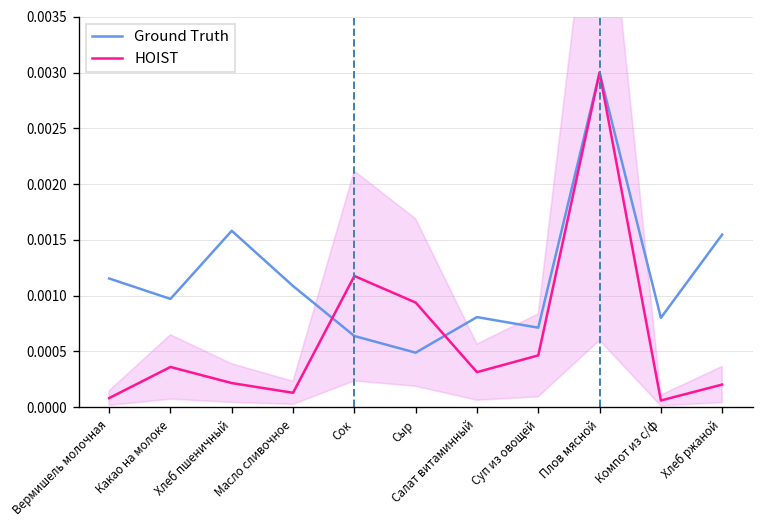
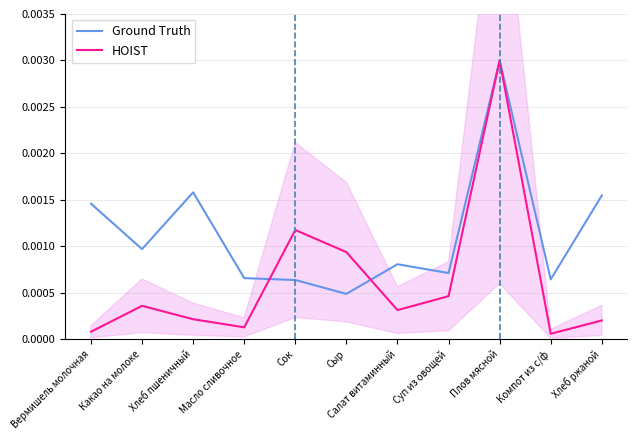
Ground Truth, Вермишель молочная: 0.0012 -> 0.0015
Ground Truth, Масло сливочное: 0.0011 -> 0.0007
Ground Truth, Компот из с/ф: 0.0008 -> 0.0006
